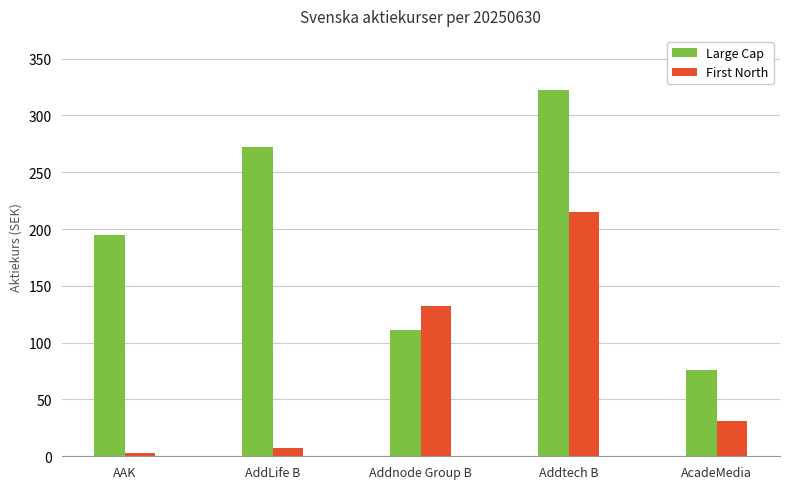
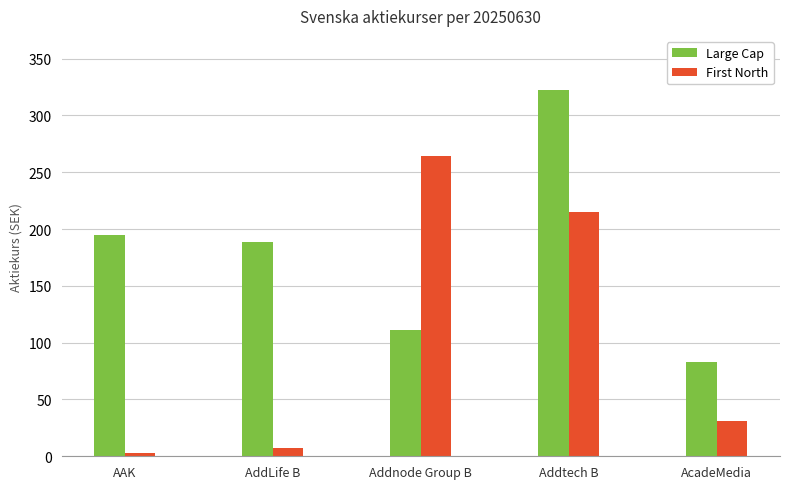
Large Cap, AddLife B: 272 -> 189
First North, Addnode Group B: 132 -> 264
Large Cap, AcadeMedia: 76 -> 83
